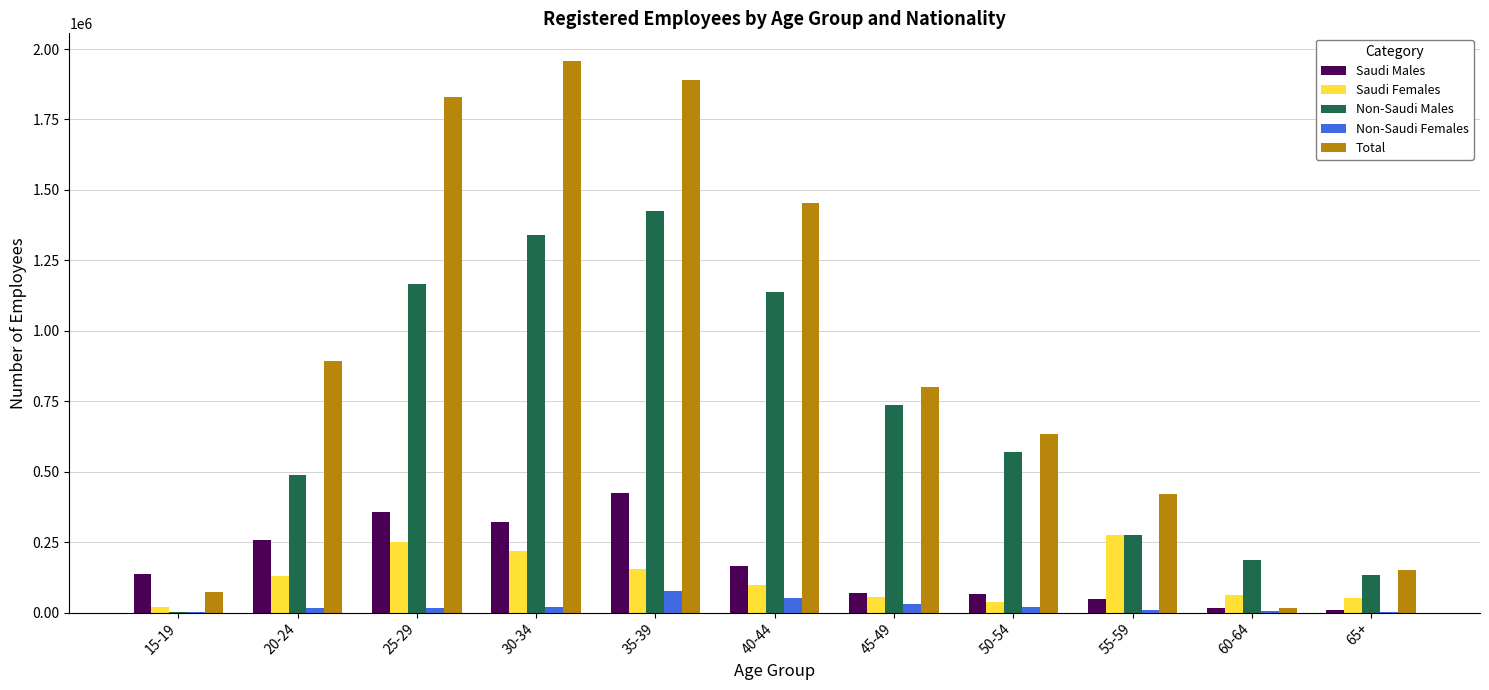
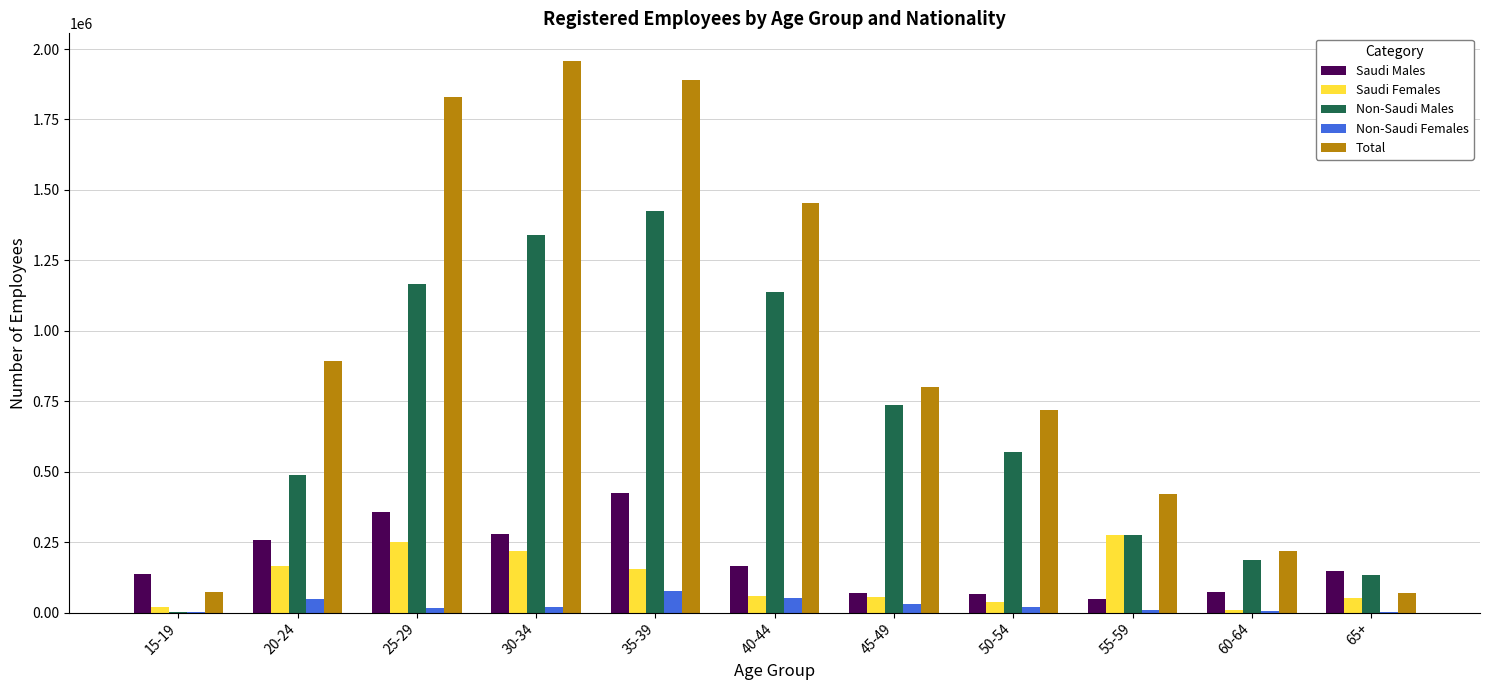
Saudi Females, 20-24: 130000 -> 160000
Non-Saudi Females, 20-24: 20000 -> 50000
Saudi Males, 30-34: 320000 -> 280000
Saudi Females, 40-44: 100000 -> 60000
Total, 50-54: 630000 -> 720000
Saudi Males, 60-64: 20000 -> 70000
Saudi Females, 60-64: 60000 -> 10000
Total, 60-64: 20000 -> 220000
Saudi Males, 65+: 10000 -> 150000
Total, 65+: 150000 -> 70000
